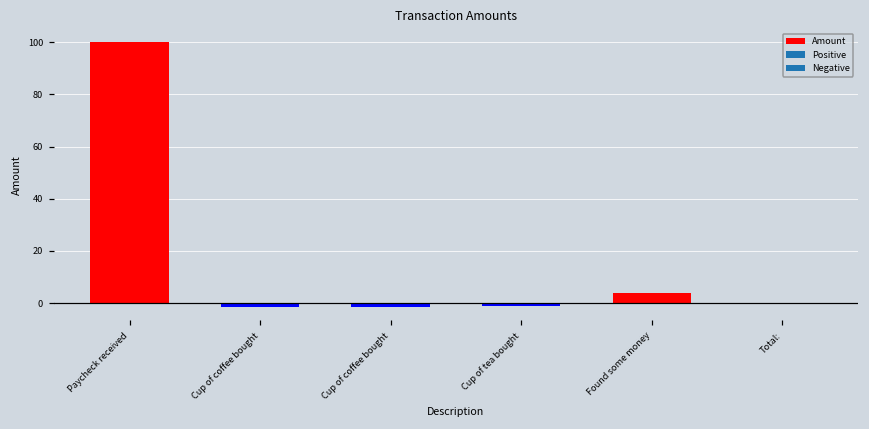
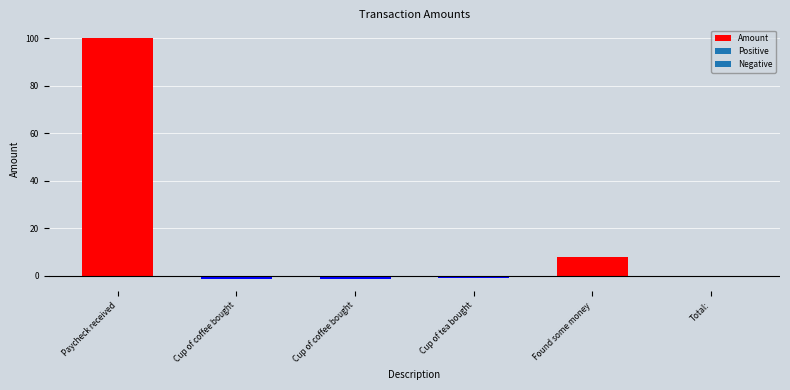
Found some money: 4 -> 8
